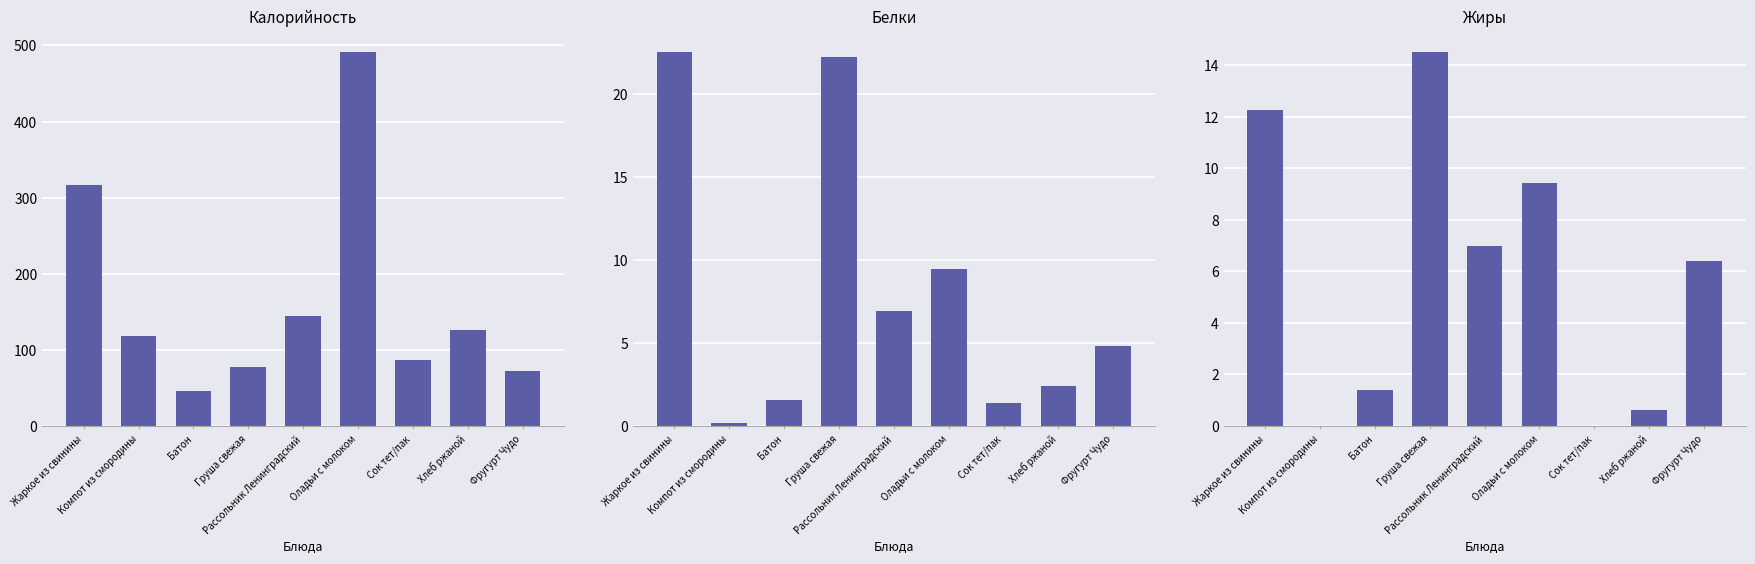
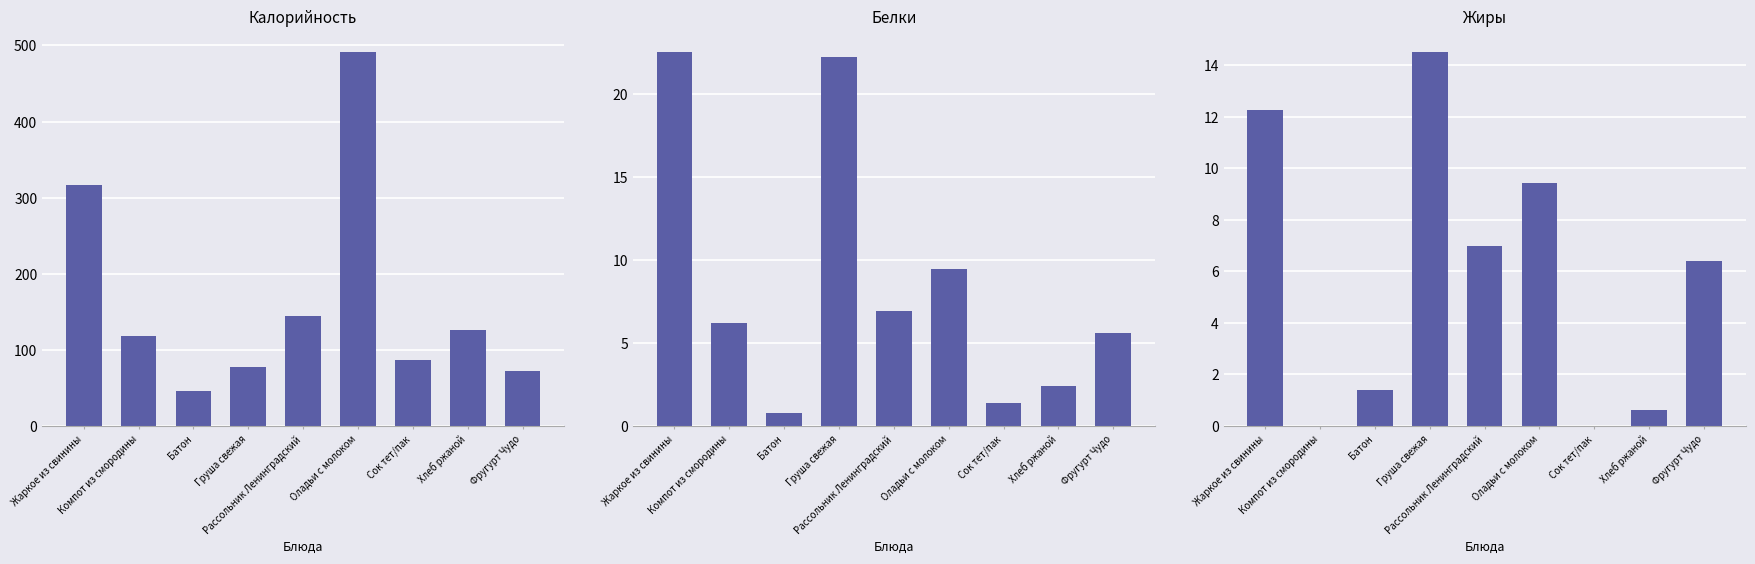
Белки, Компот из смородины: 0.2 -> 6.2
Белки, Батон: 1.5 -> 0.8
Белки, Фругурт Чудо: 4.8 -> 5.6
